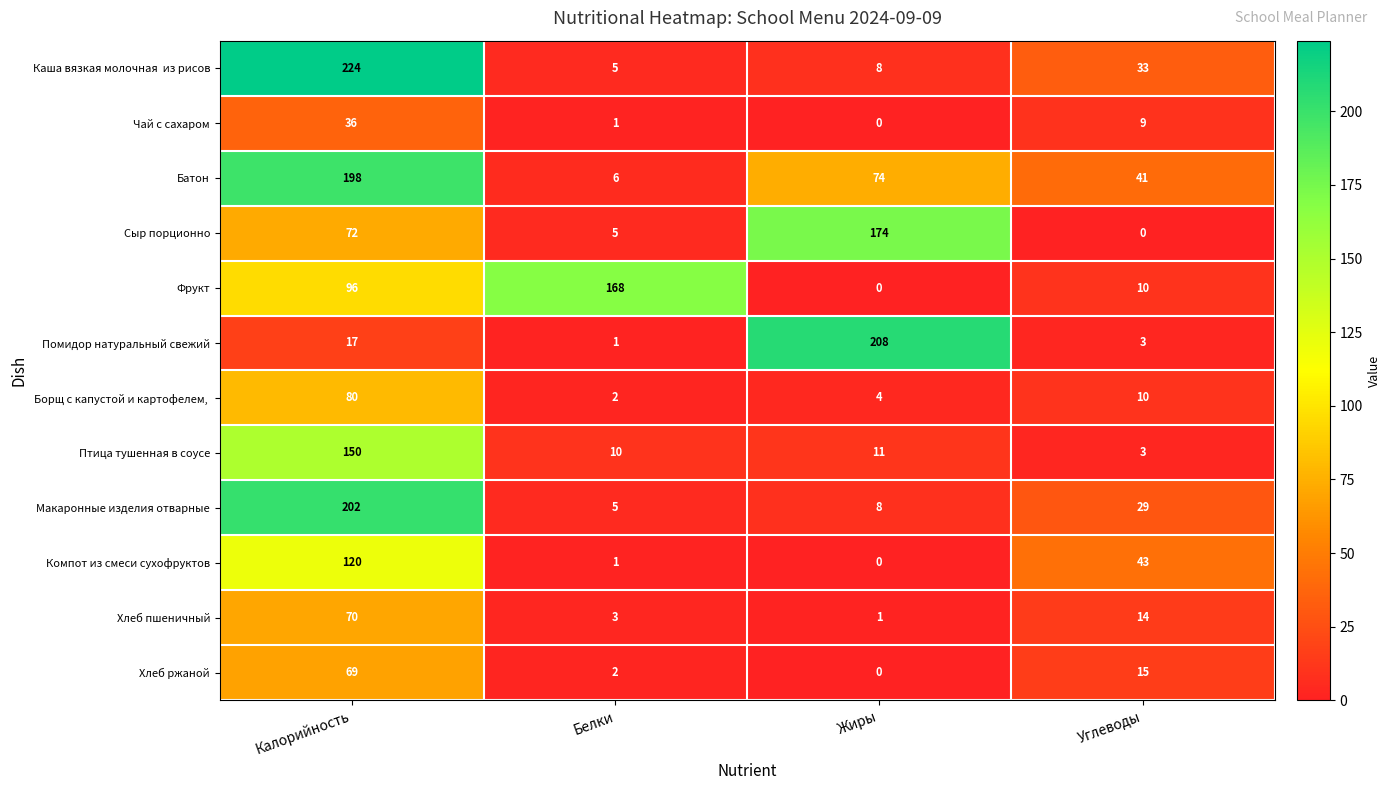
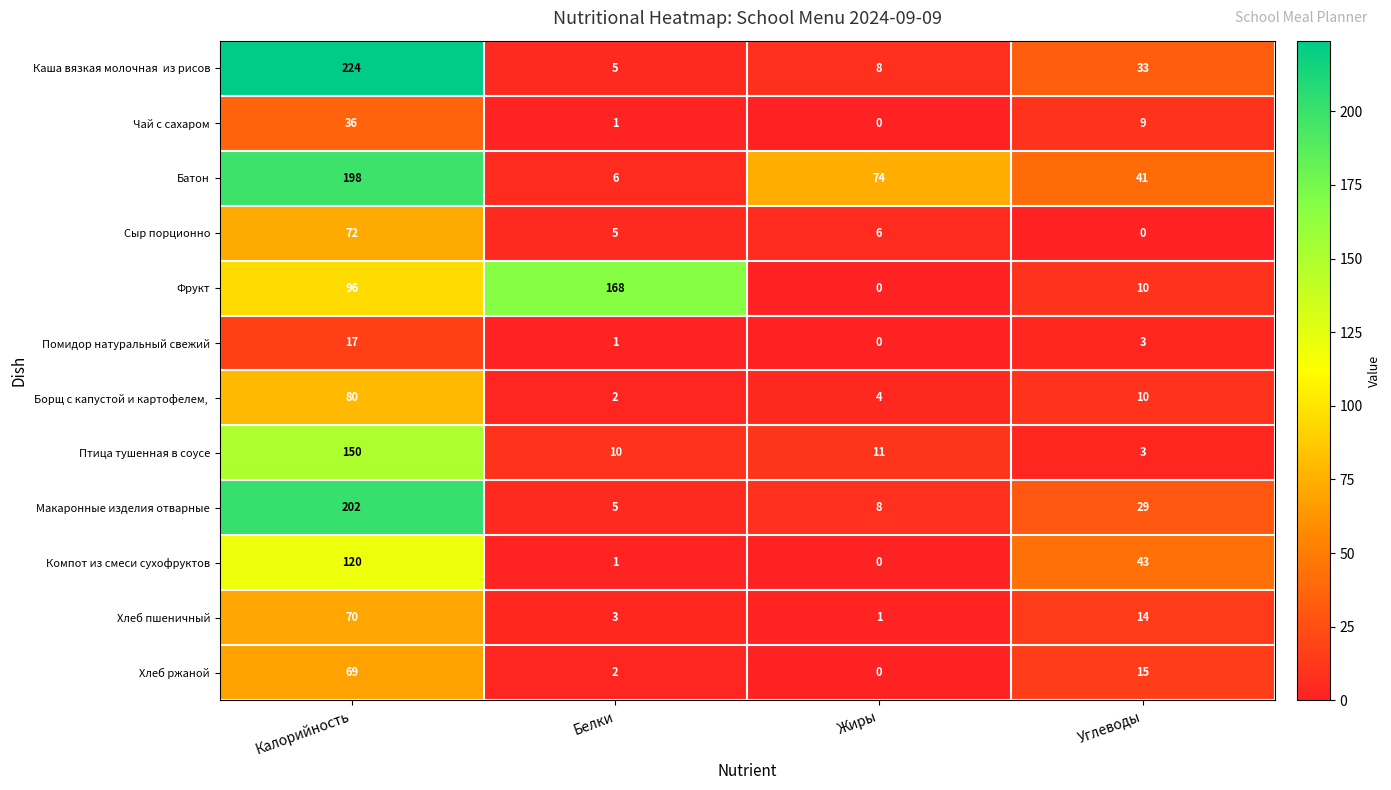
Сыр порционно, Жиры: 174 -> 6
Помидор натуральный свежий, Жиры: 208 -> 0
